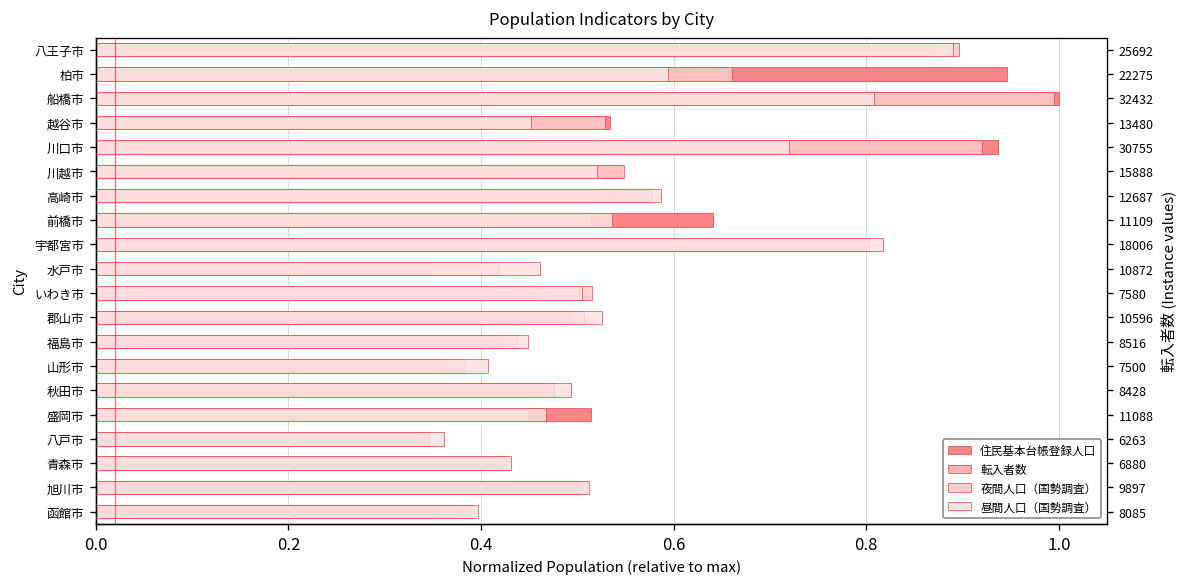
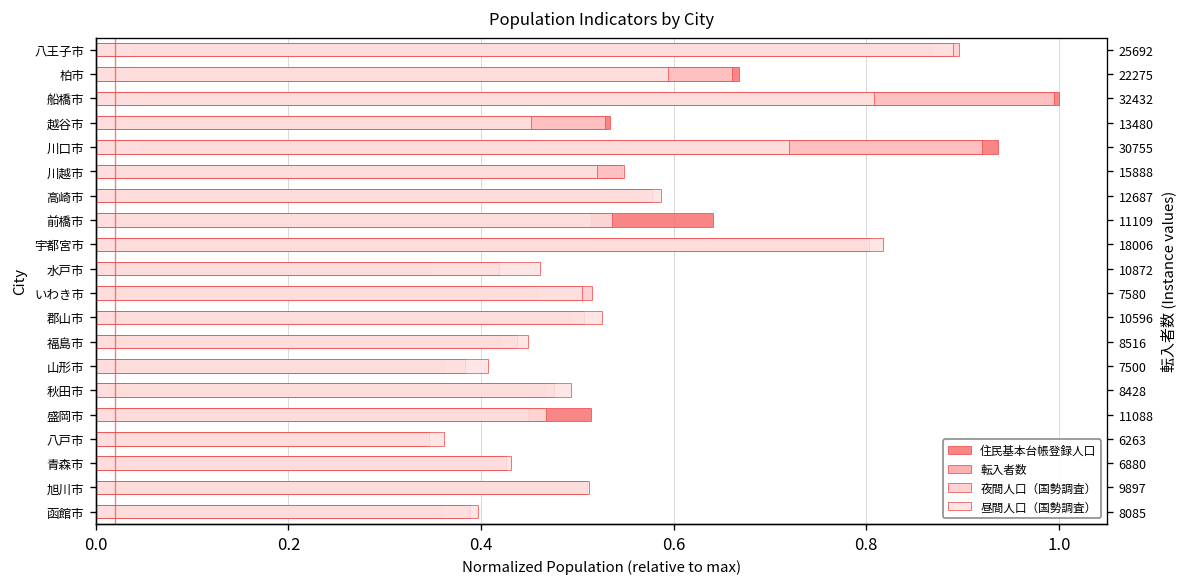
住民基本台帳登録人口, 柏市: 0.95 -> 0.67
